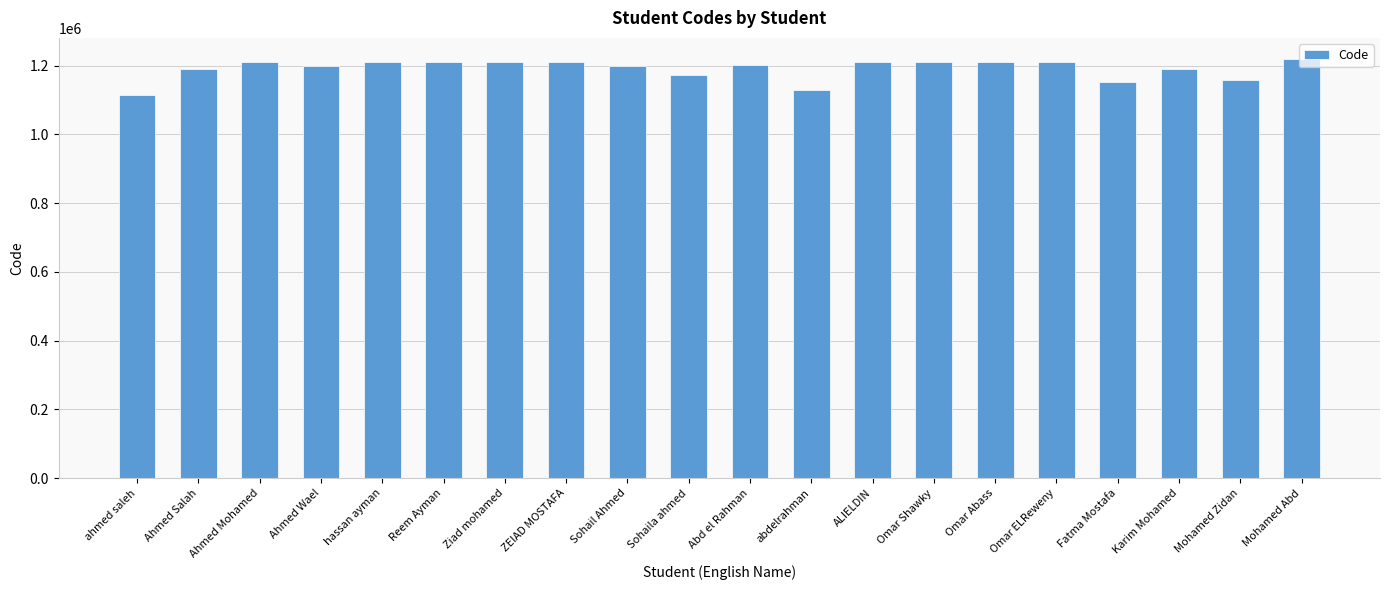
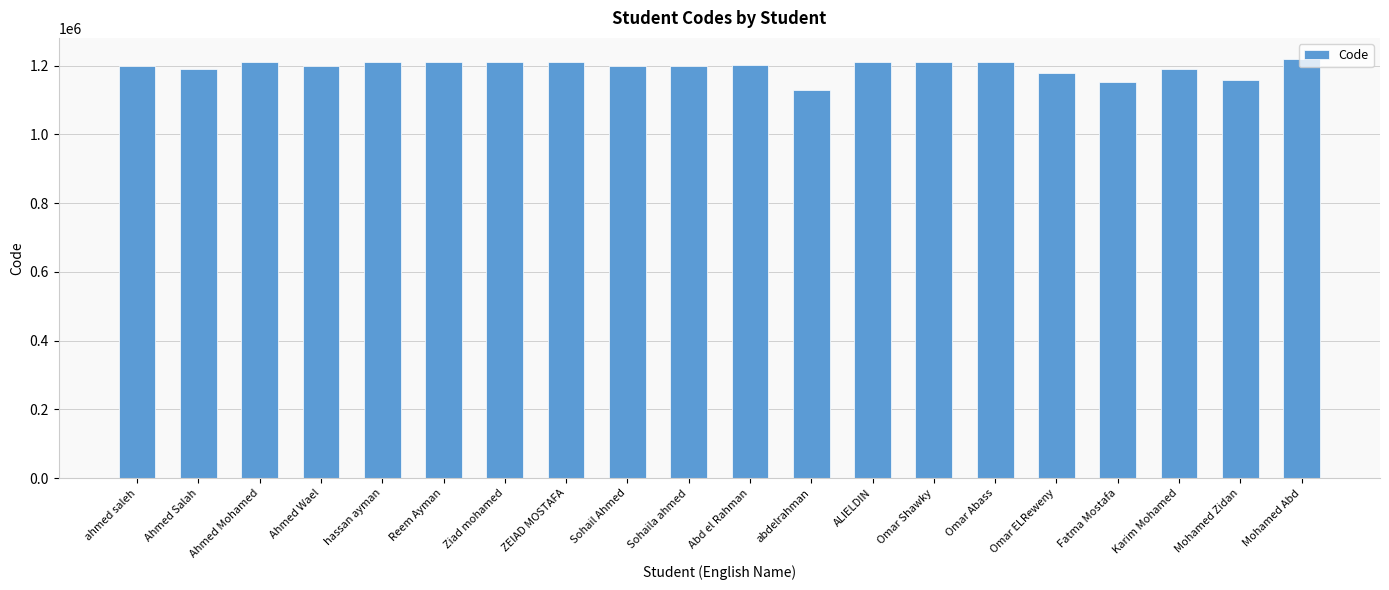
ahmed saleh: 1120000 -> 1200000
Sohaila ahmed: 1170000 -> 1200000
Omar ELReweny: 1210000 -> 1180000
